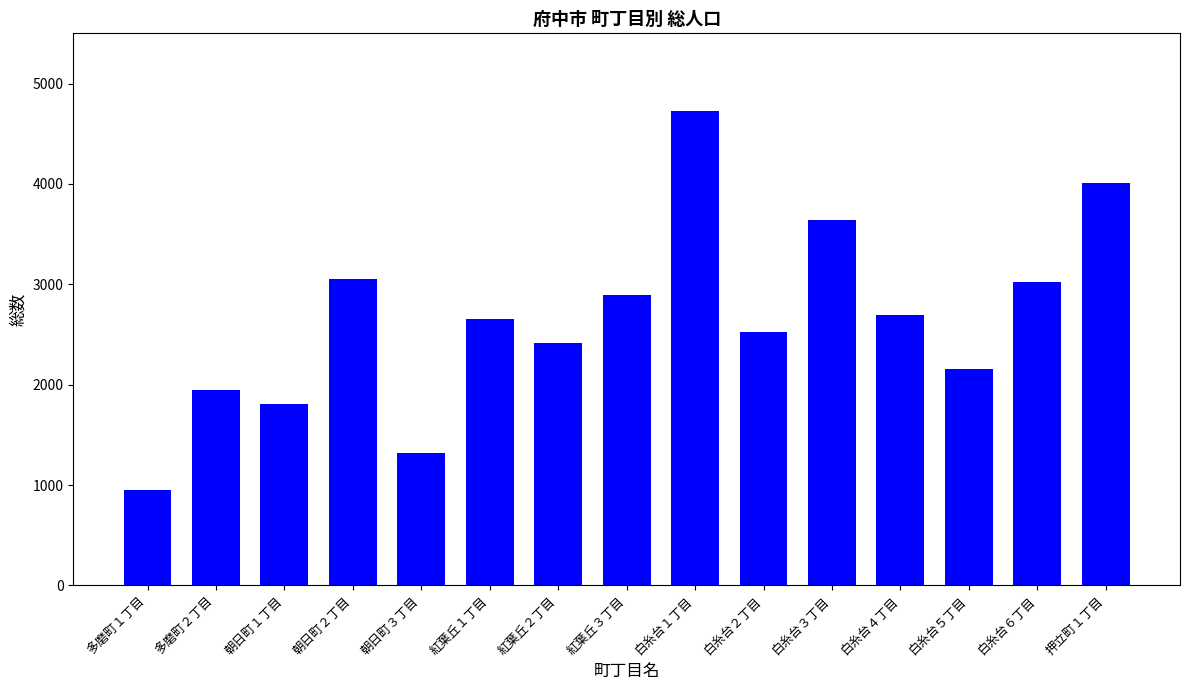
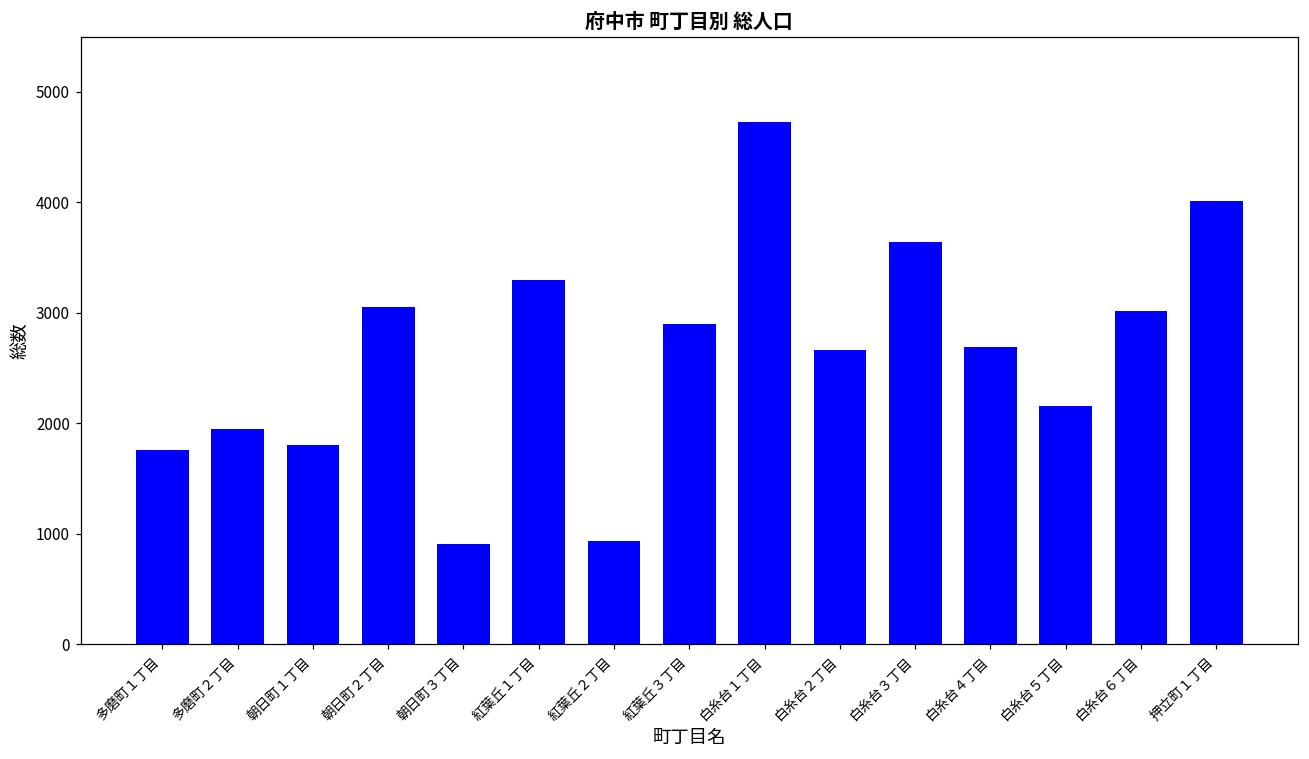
多磨町１丁目: 950 -> 1760
朝日町３丁目: 1320 -> 910
紅葉丘１丁目: 2650 -> 3290
紅葉丘２丁目: 2410 -> 930
白糸台２丁目: 2520 -> 2670
